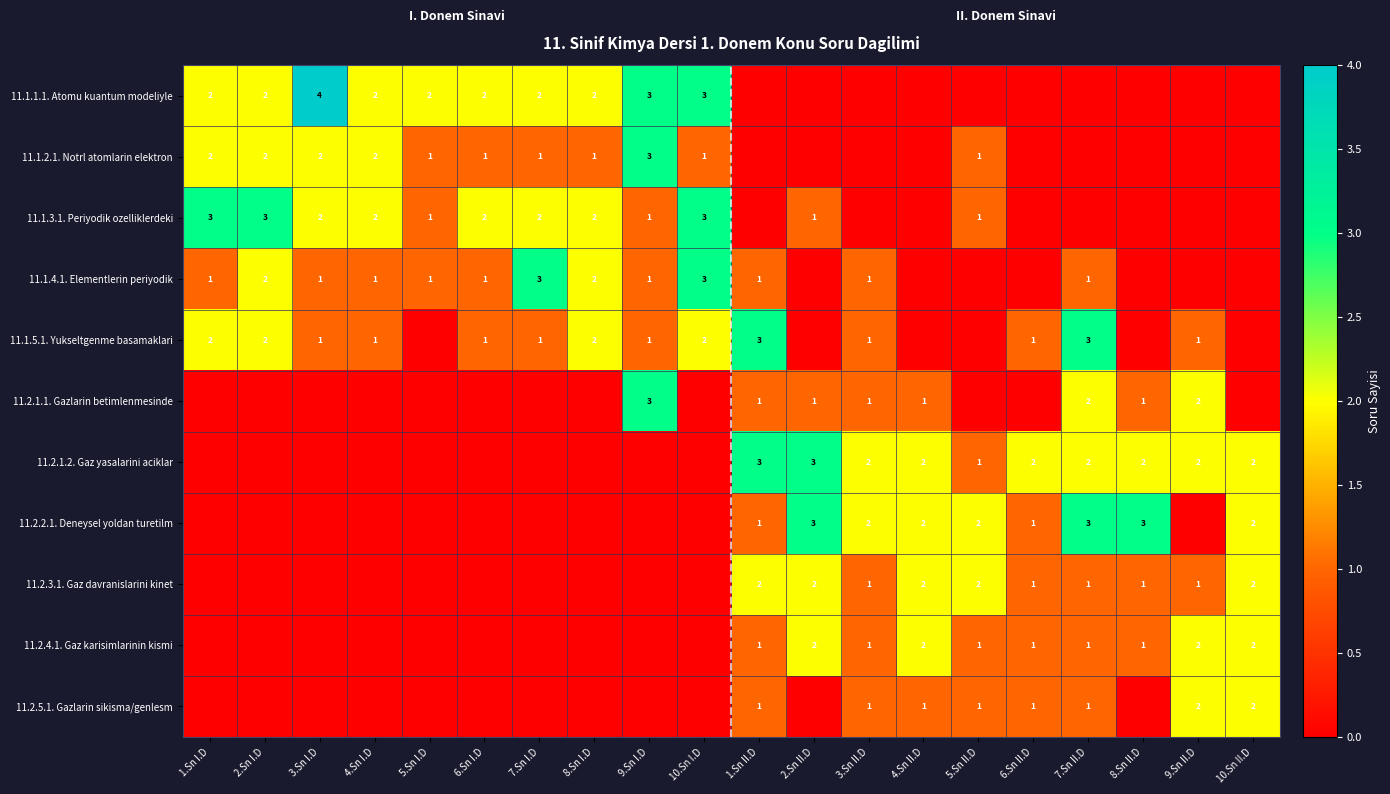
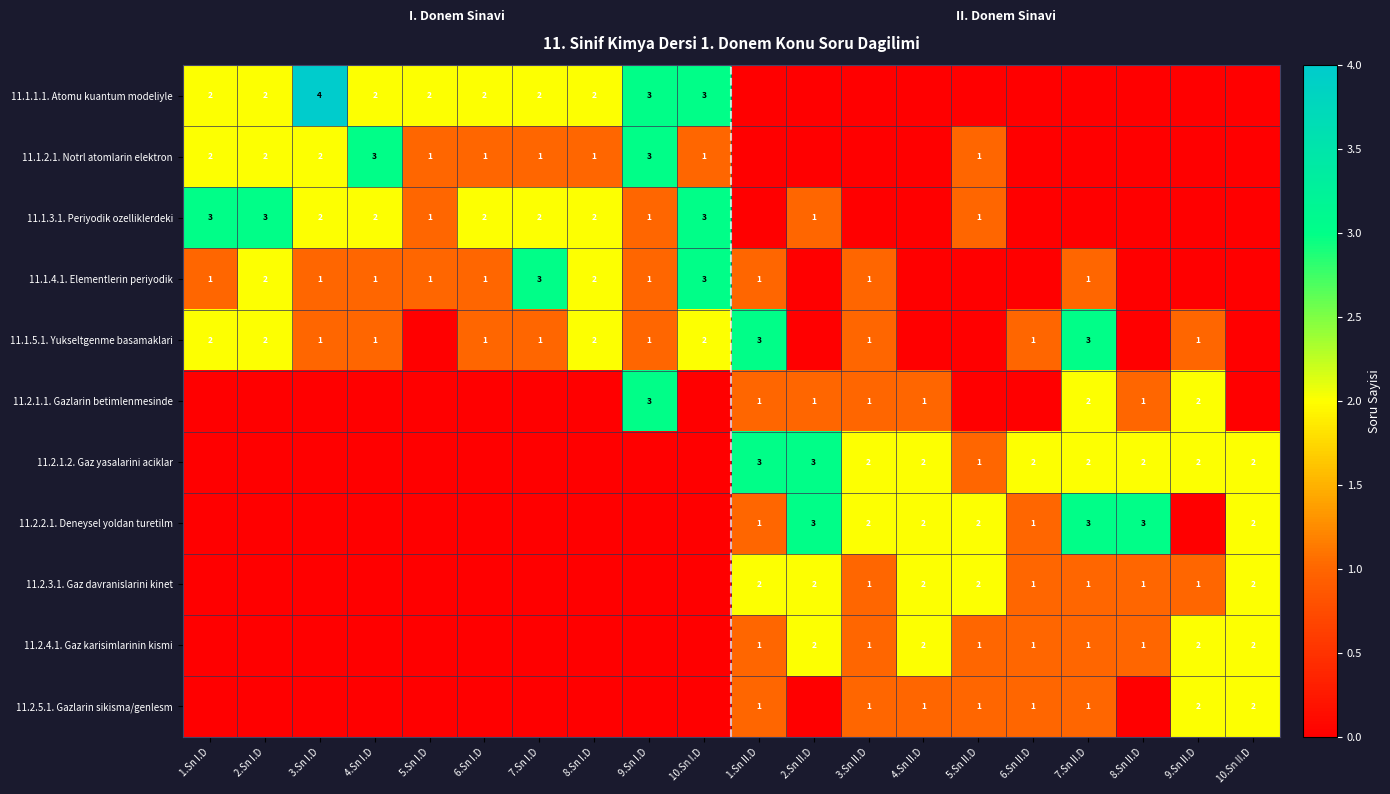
11.1.2.1. Notrl atomlarin elektron, 4.Sn I.D: 2 -> 3
